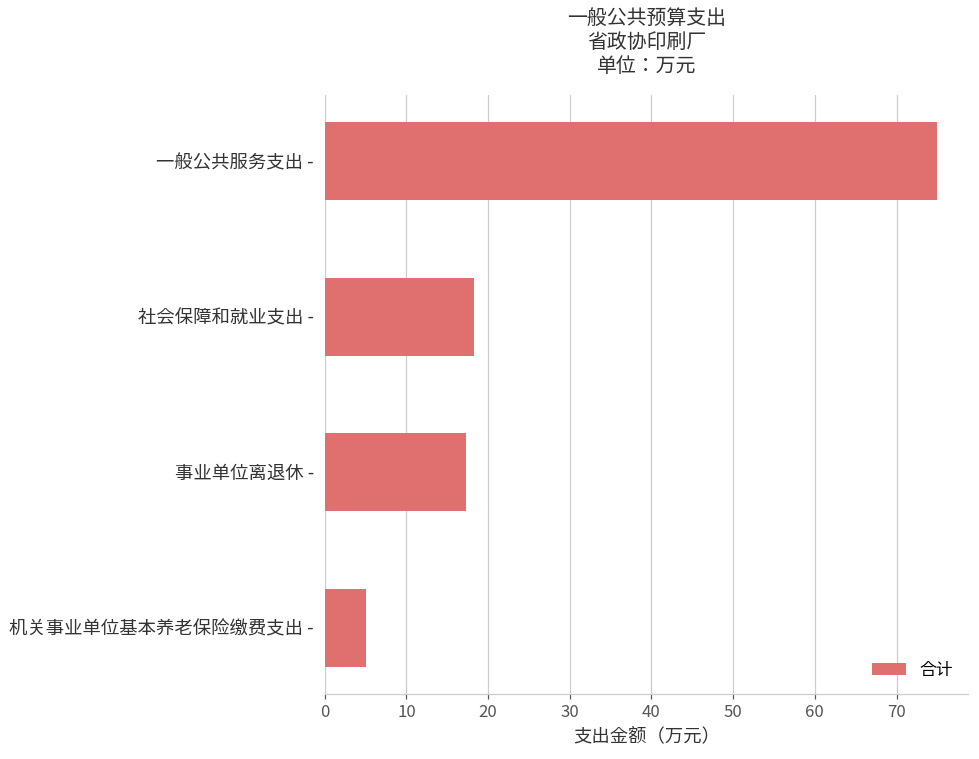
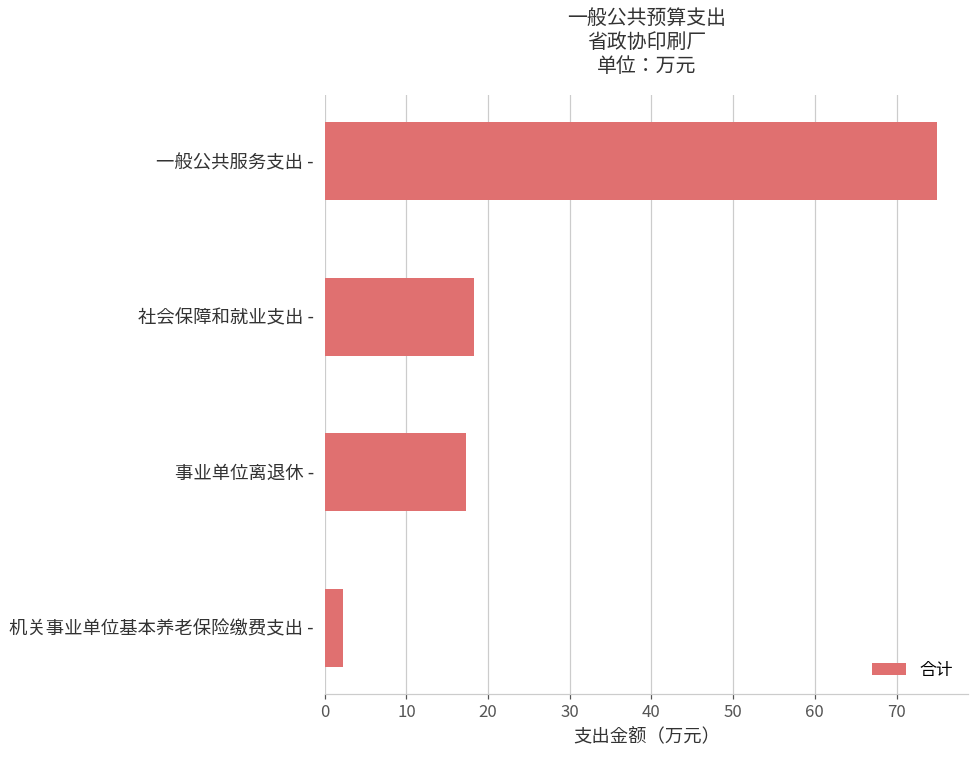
机关事业单位基本养老保险缴费支出 -: 5 -> 2
